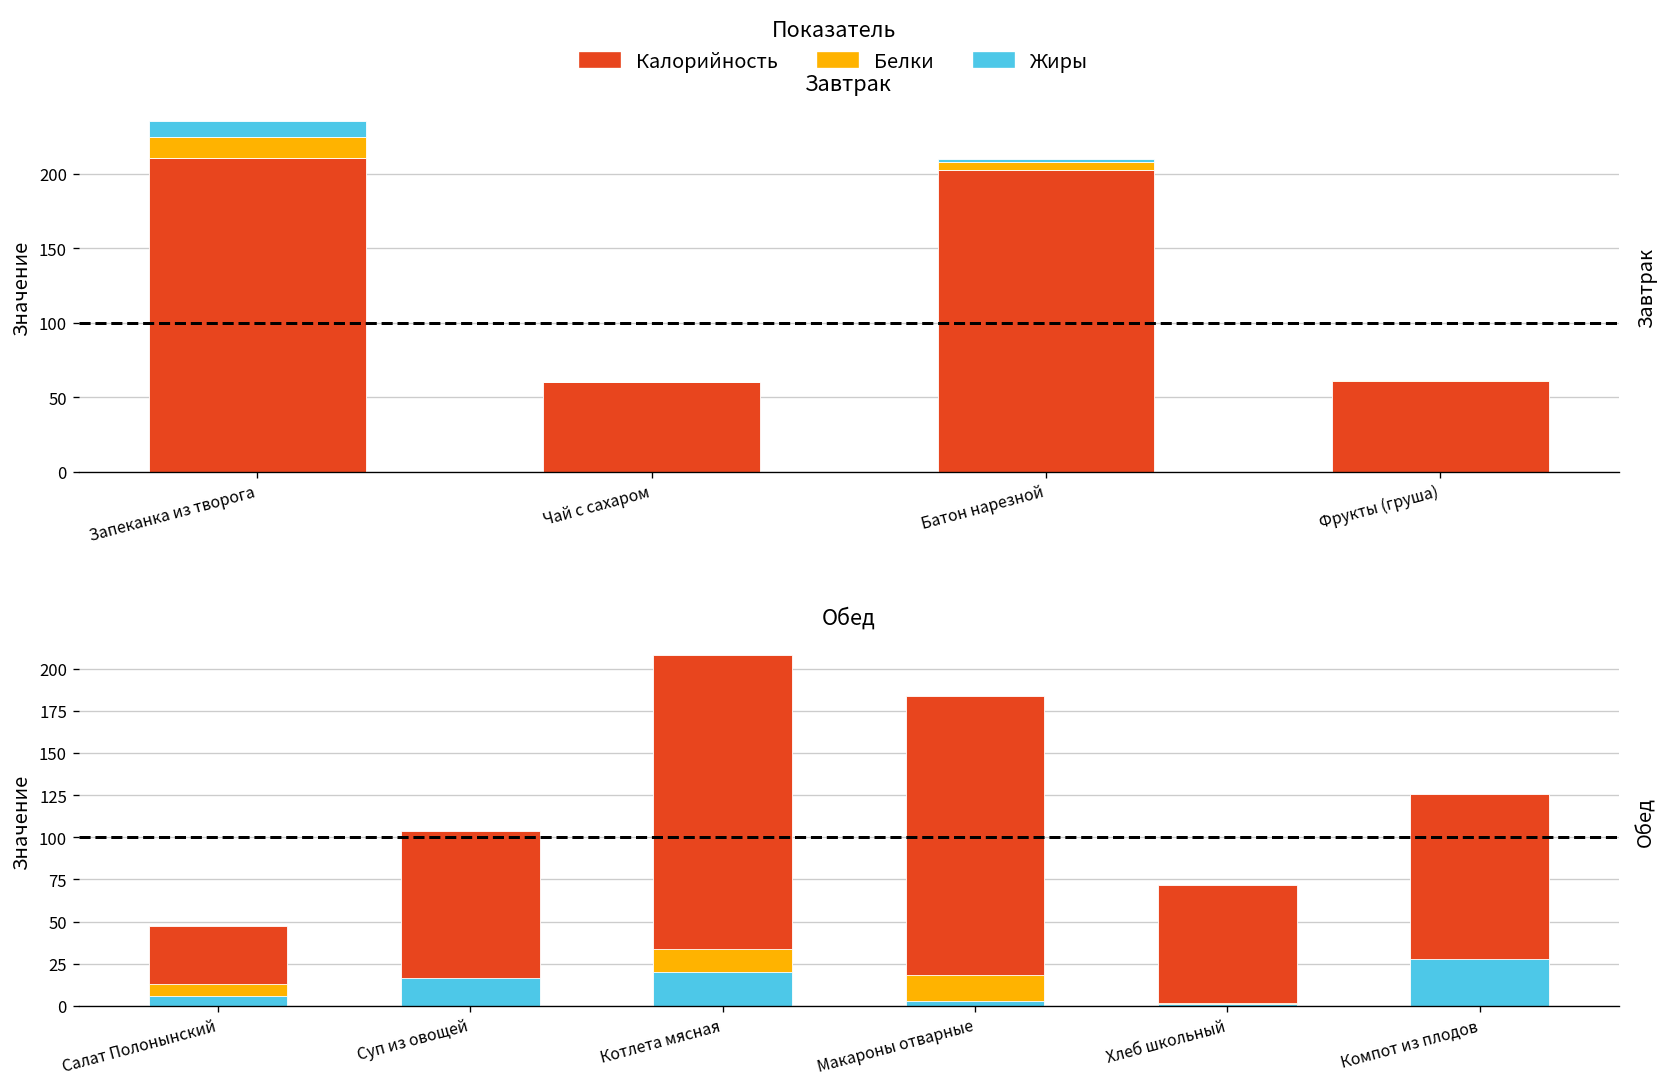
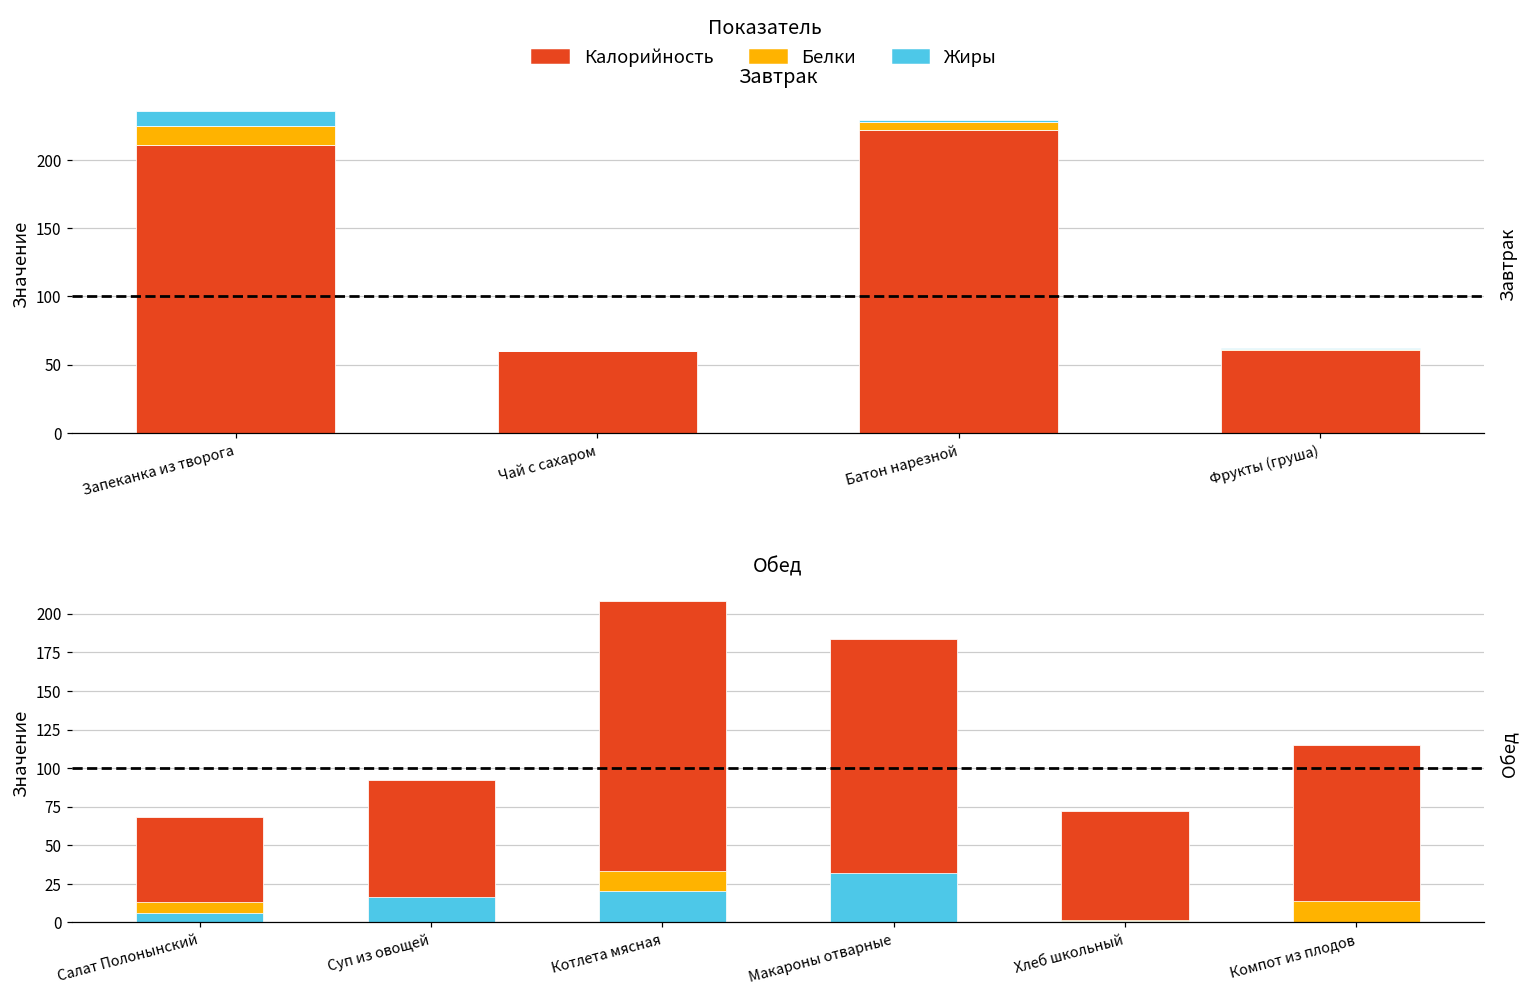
Завтрак, Калорийность, Батон нарезной: 202 -> 222
Обед, Калорийность, Салат Полонынский: 47 -> 68
Обед, Калорийность, Суп из овощей: 104 -> 92
Обед, Жиры, Макароны отварные: 3 -> 32
Обед, Калорийность, Компот из плодов: 126 -> 115
Обед, Жиры, Компот из плодов: 28 -> 0
